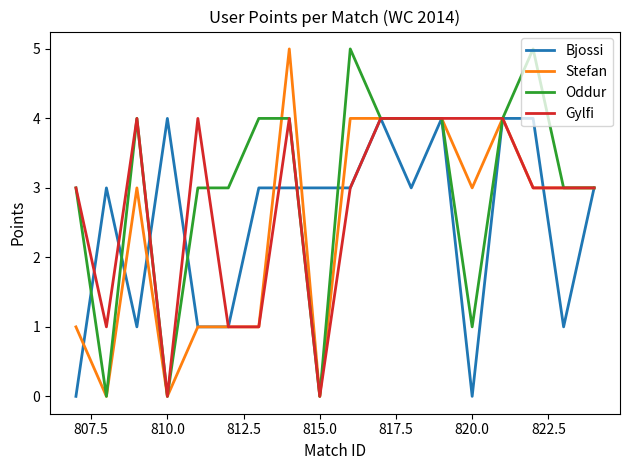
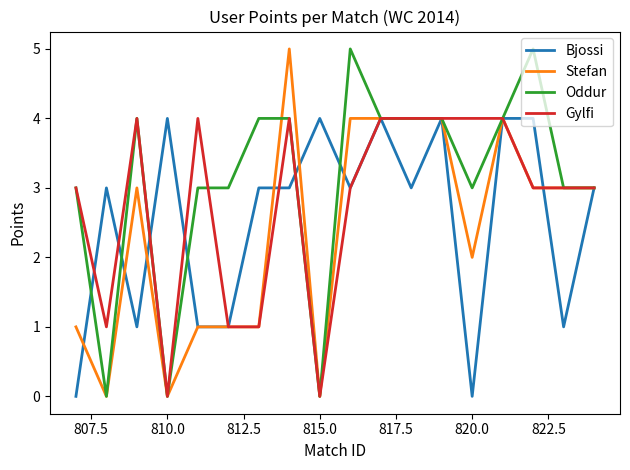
Bjossi, 815.0: 3 -> 4
Stefan, 820.0: 3 -> 2
Oddur, 820.0: 1 -> 3
